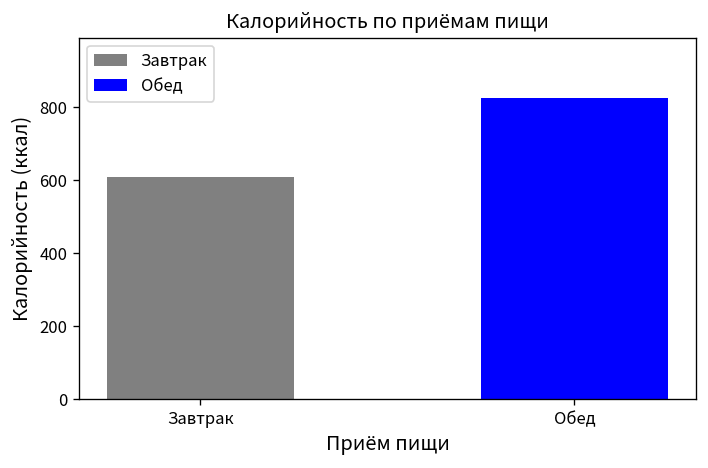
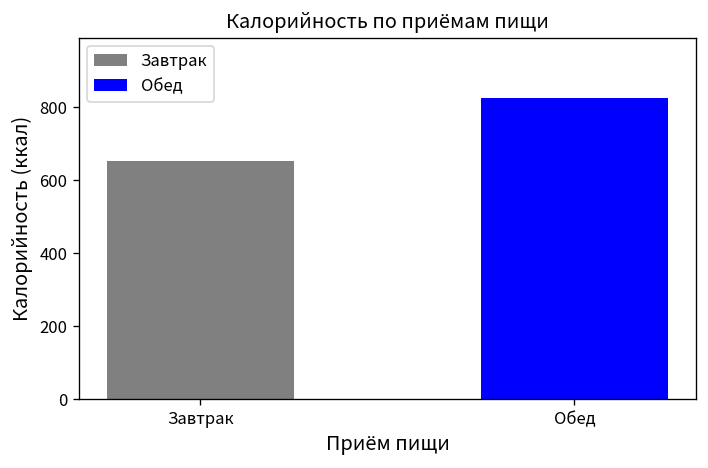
Завтрак: 610 -> 650
